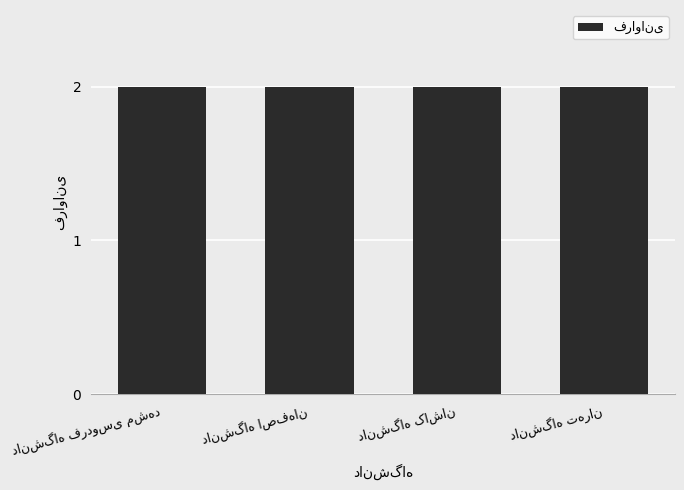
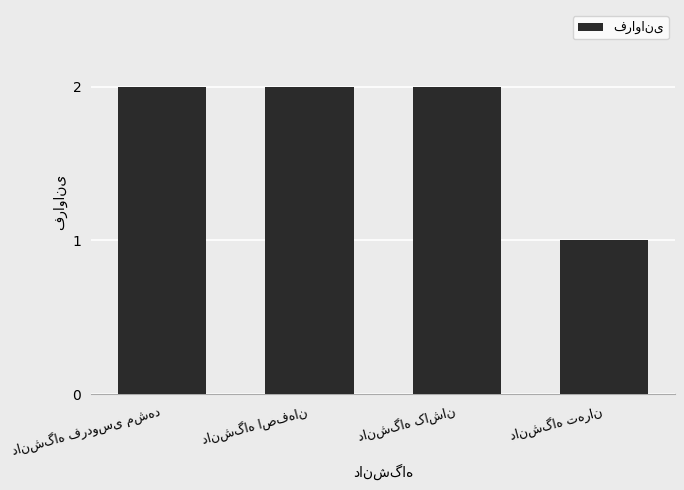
دانشگاه تهران: 2 -> 1
